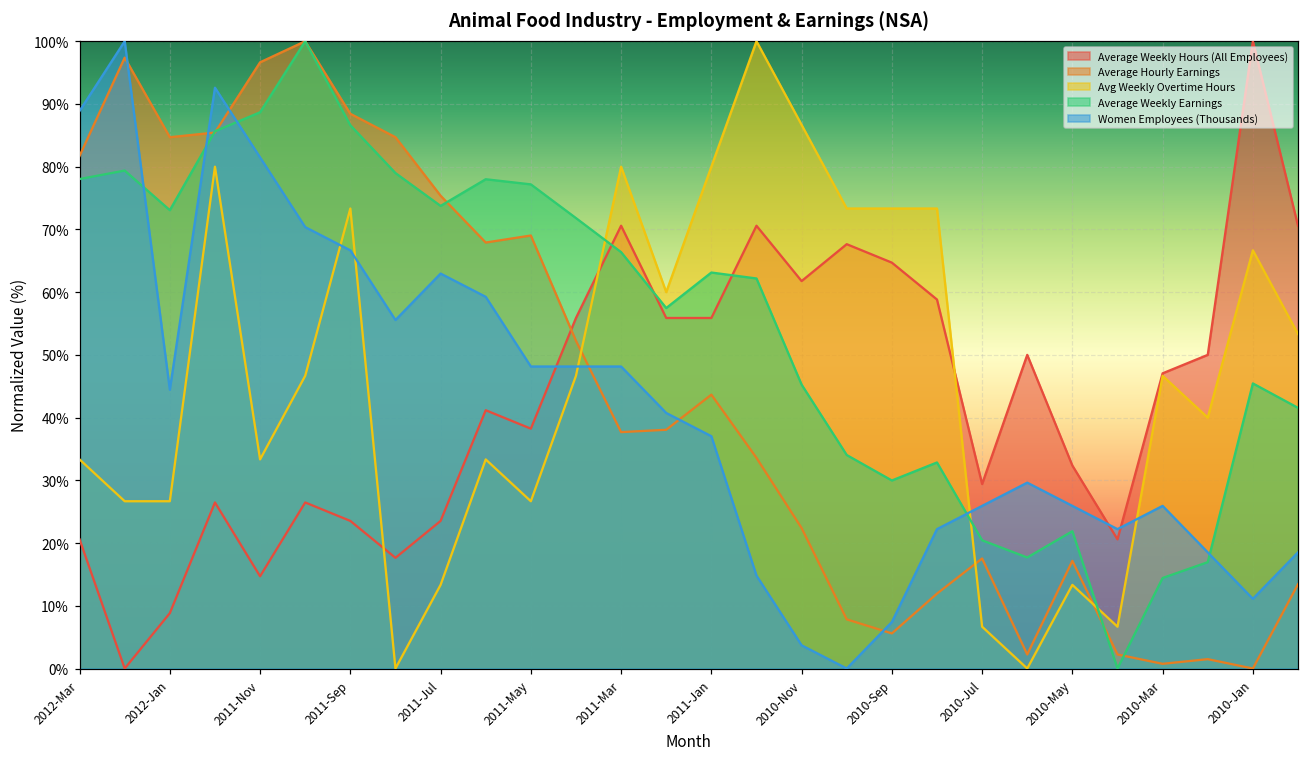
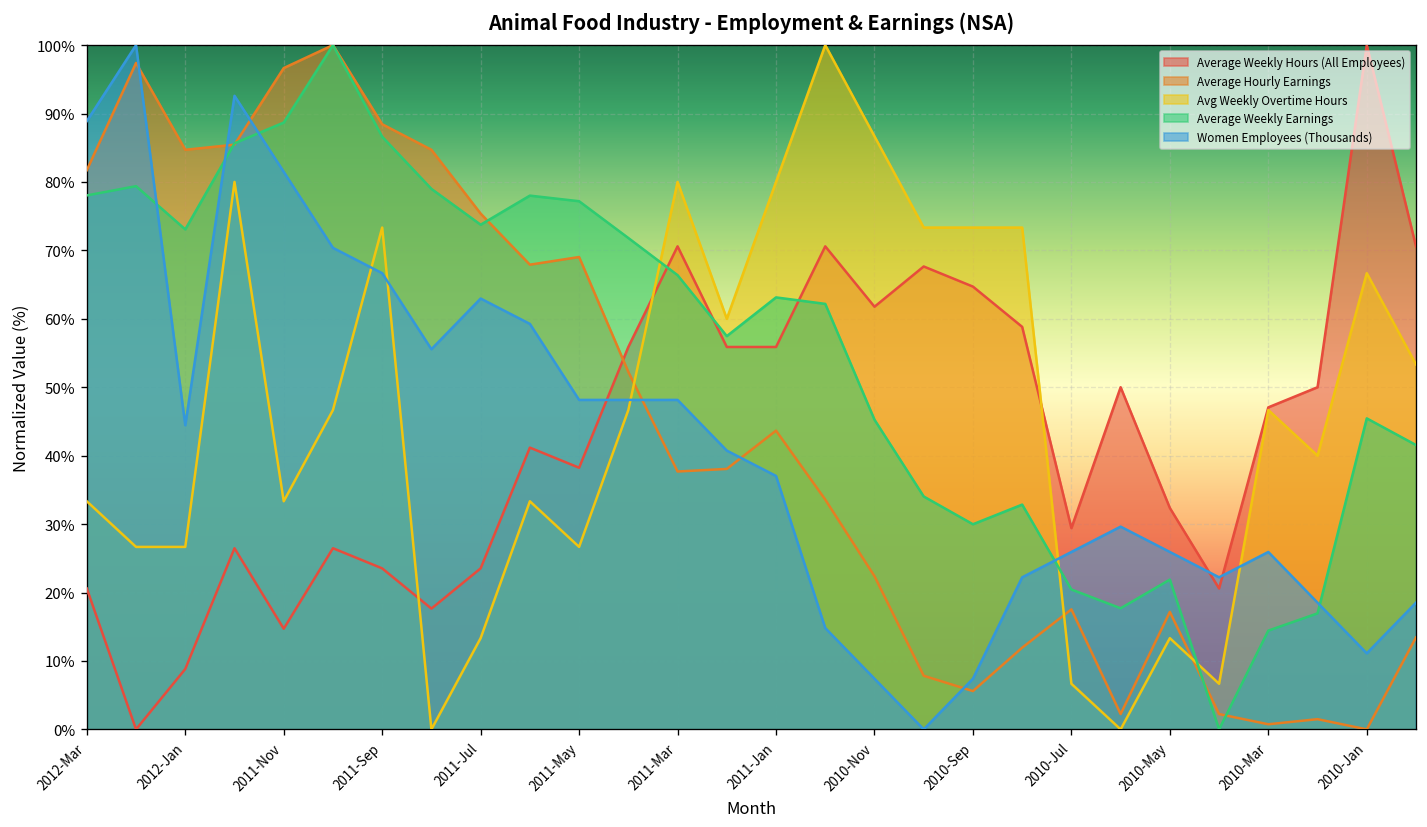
Women Employees (Thousands), 2010-Nov: 4% -> 7%
